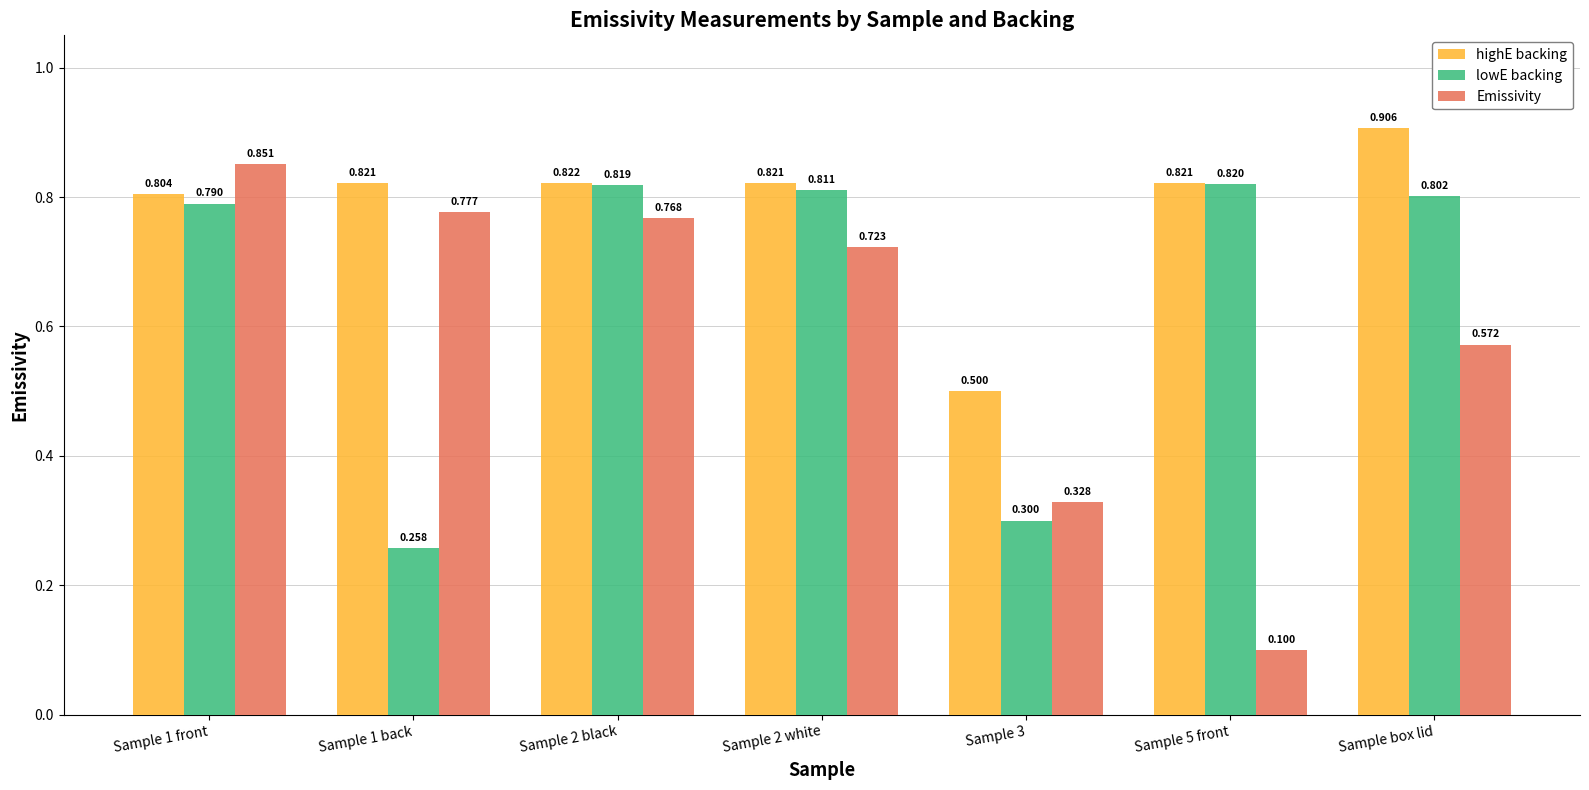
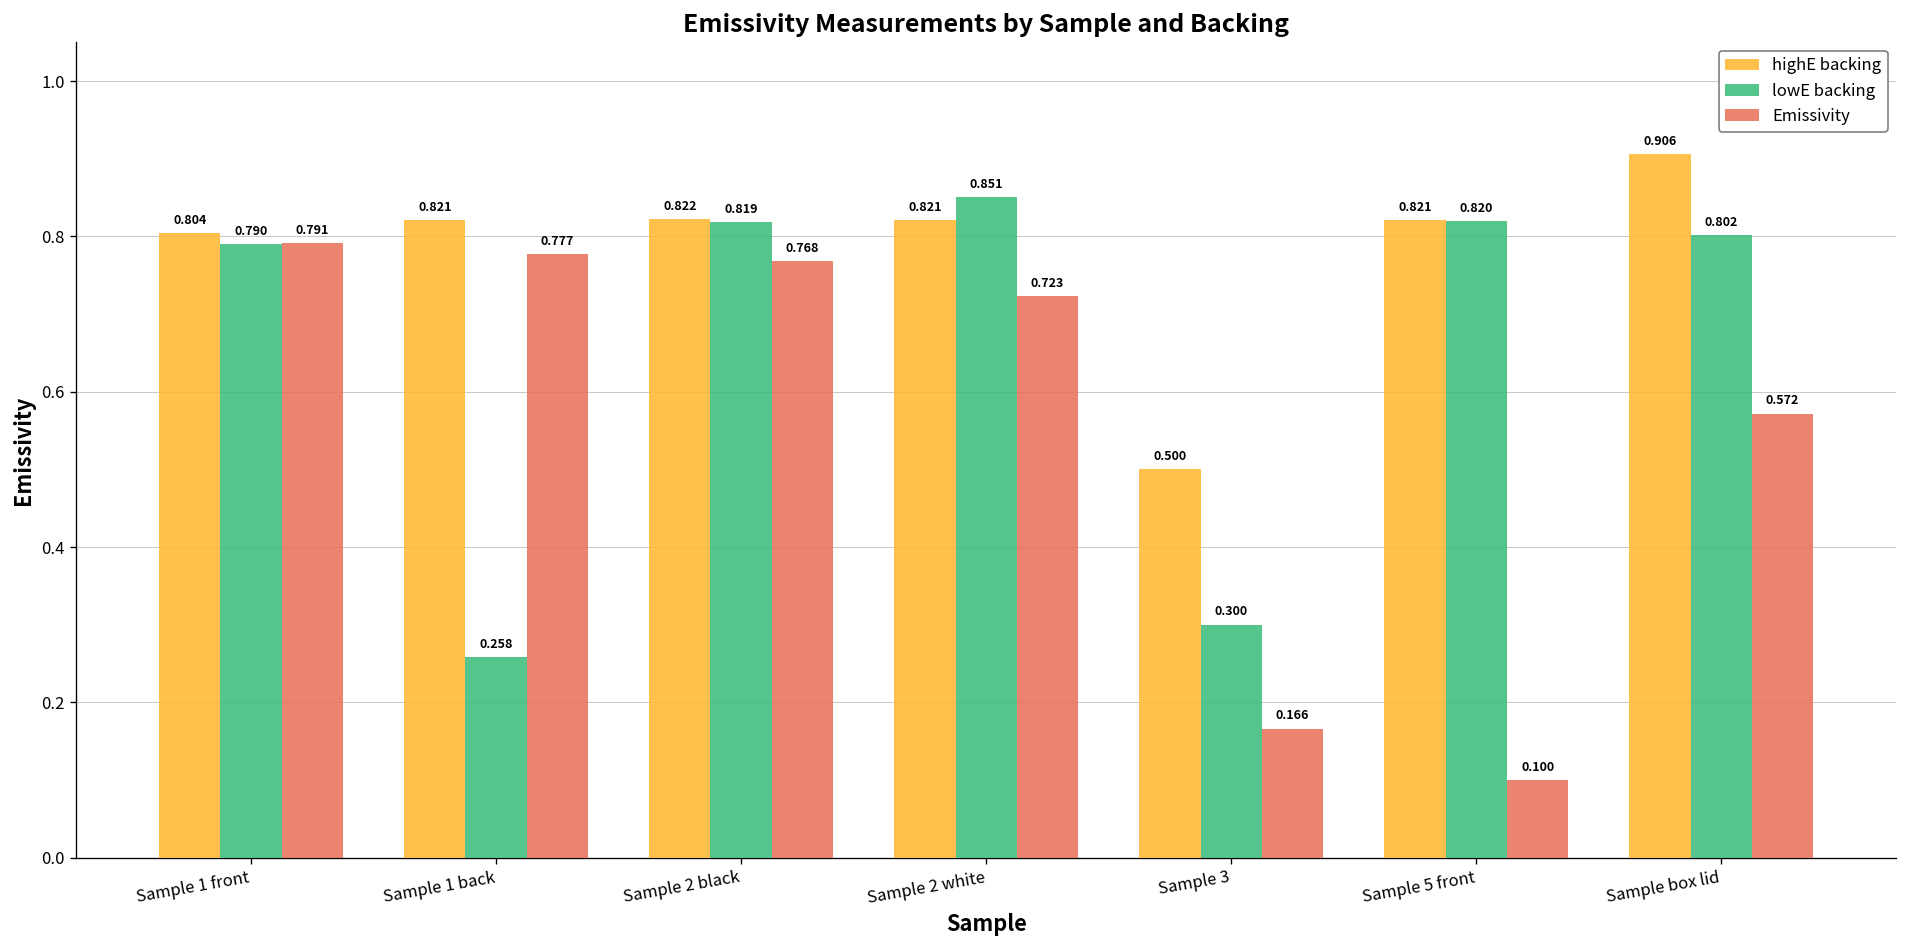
Emissivity, Sample 1 front: 0.851 -> 0.791
lowE backing, Sample 2 white: 0.811 -> 0.851
Emissivity, Sample 3: 0.328 -> 0.166
